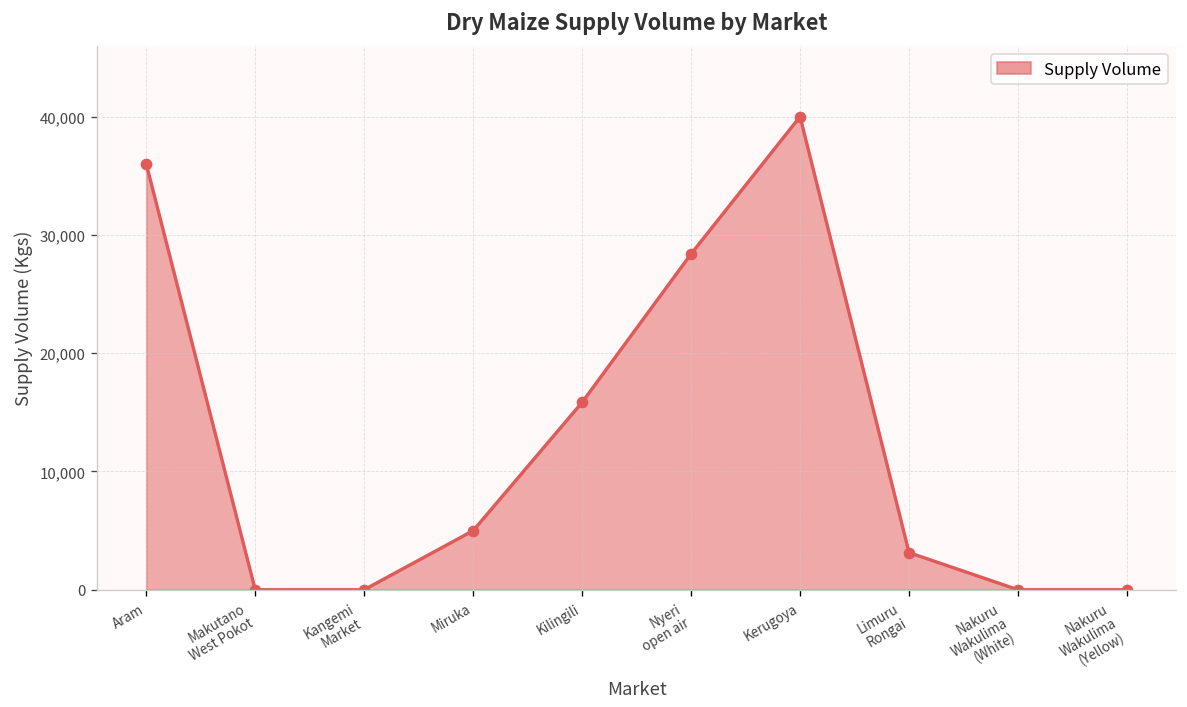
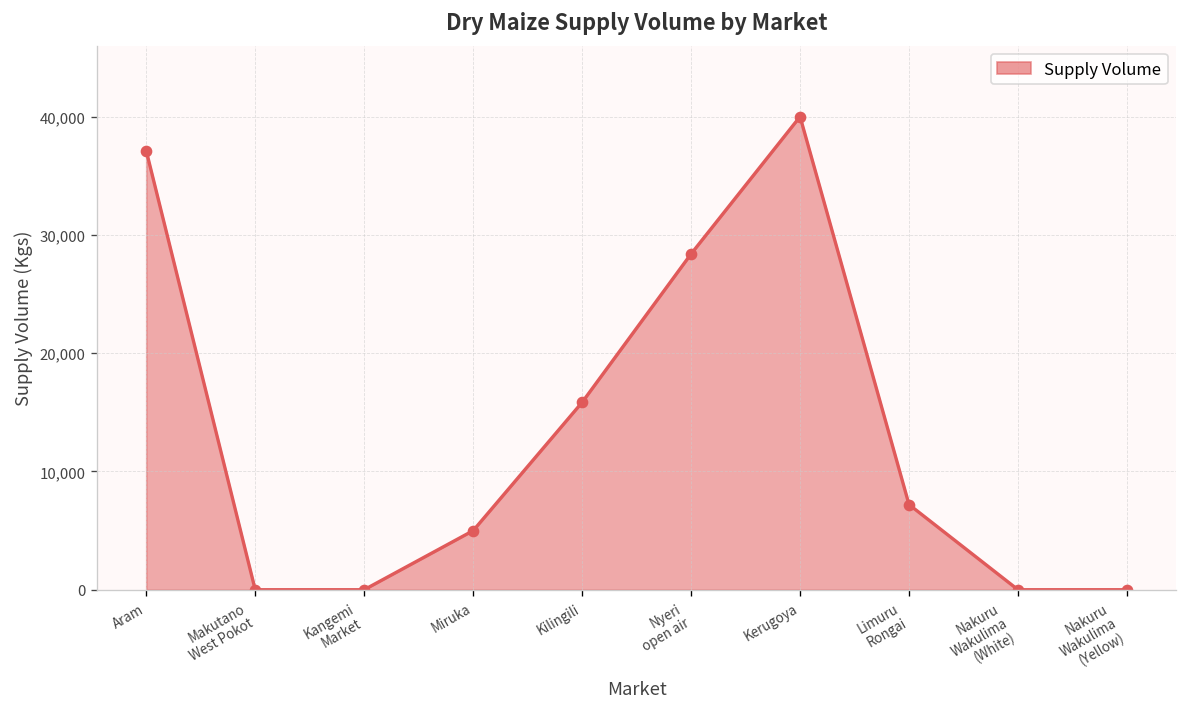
Aram: 36,000 -> 37,000
Limuru Rongai: 3,000 -> 7,000
